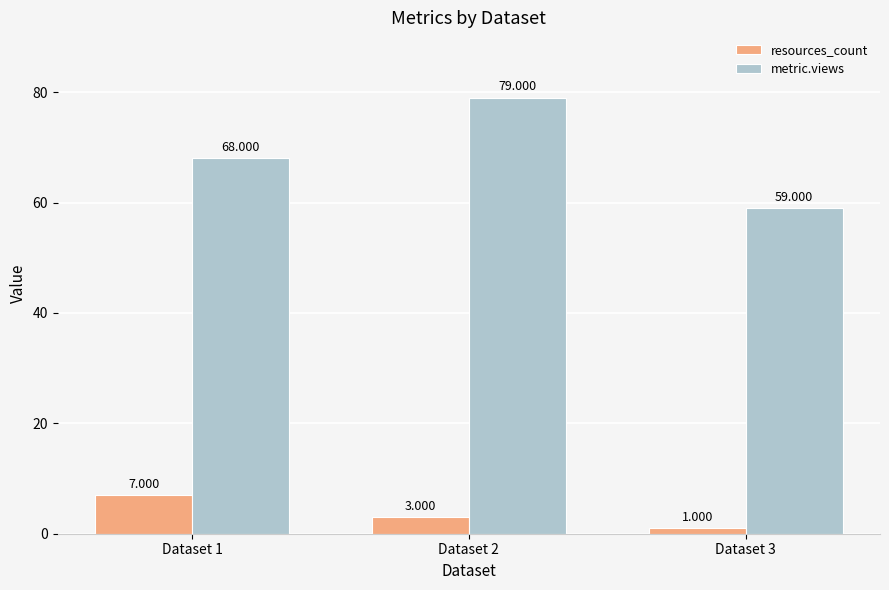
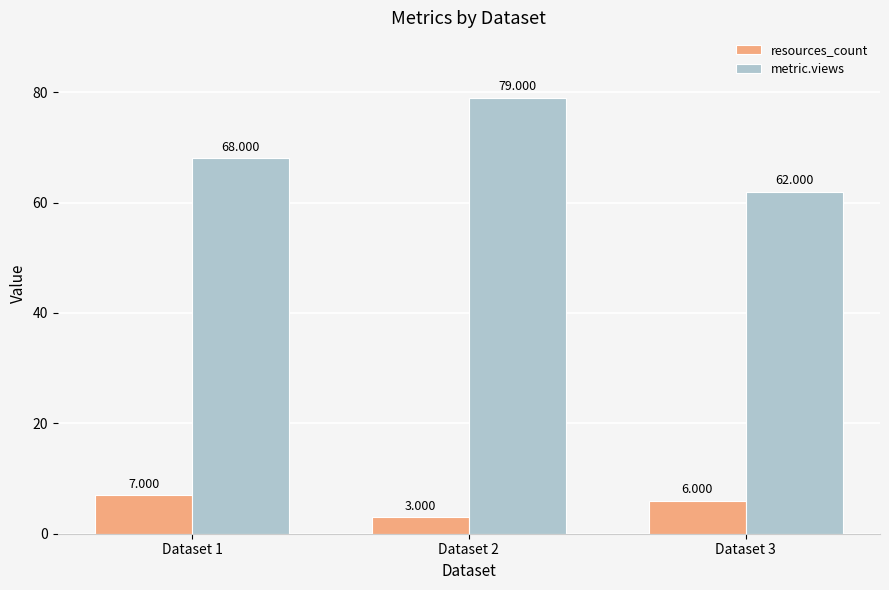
resources_count, Dataset 3: 1.000 -> 6.000
metric.views, Dataset 3: 59.000 -> 62.000
